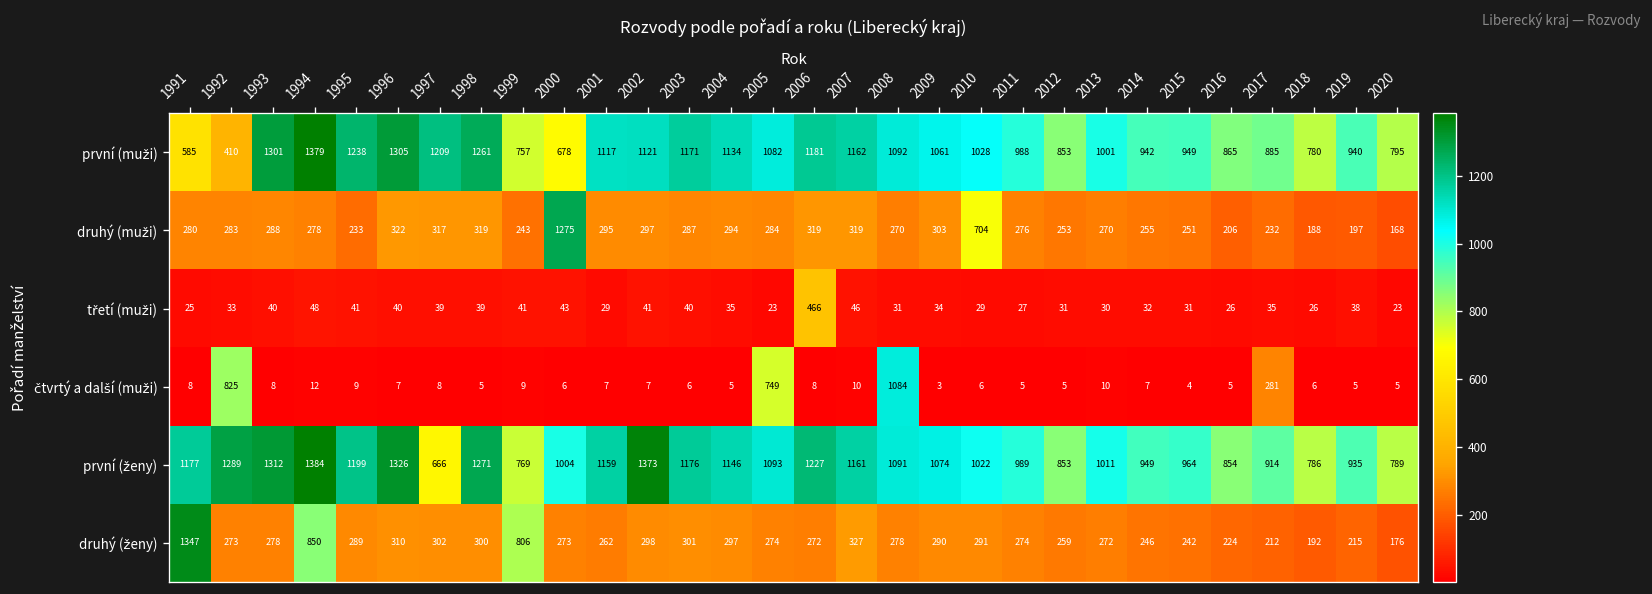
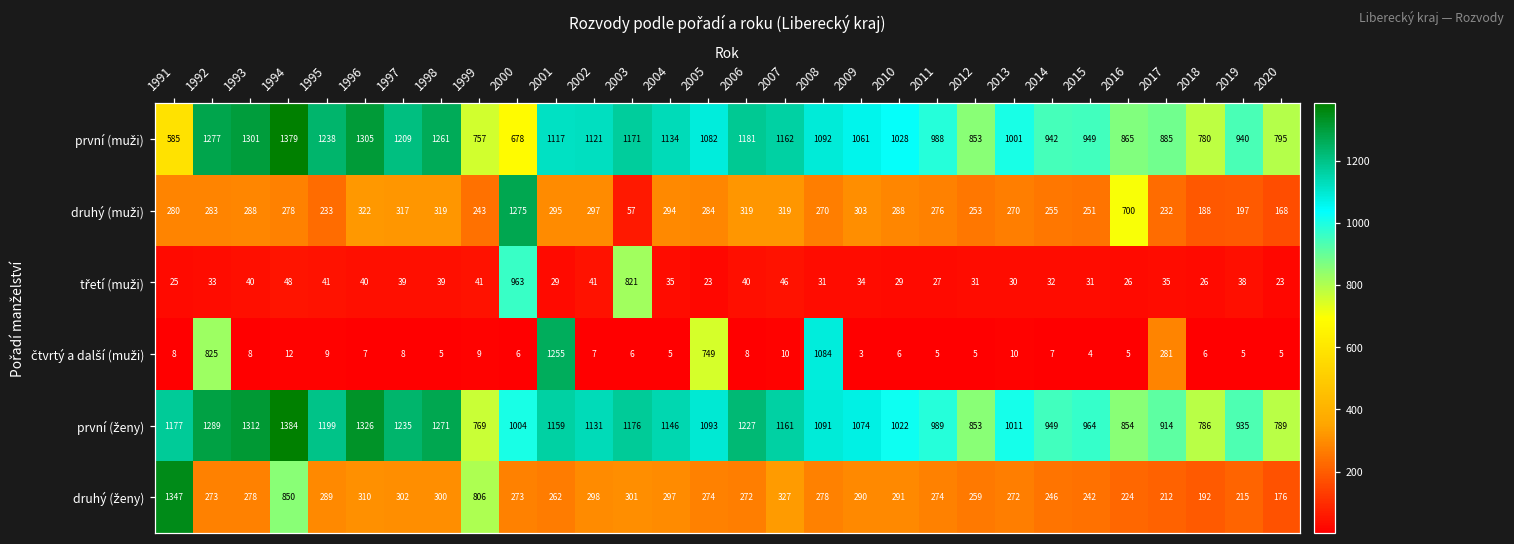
první (muži), 1992: 410 -> 1277
druhý (muži), 2003: 287 -> 57
druhý (muži), 2010: 704 -> 288
druhý (muži), 2016: 206 -> 700
třetí (muži), 2000: 43 -> 963
třetí (muži), 2003: 40 -> 821
třetí (muži), 2006: 466 -> 40
čtvrtý a další (muži), 2001: 7 -> 1255
první (ženy), 1997: 666 -> 1235
první (ženy), 2002: 1373 -> 1131
